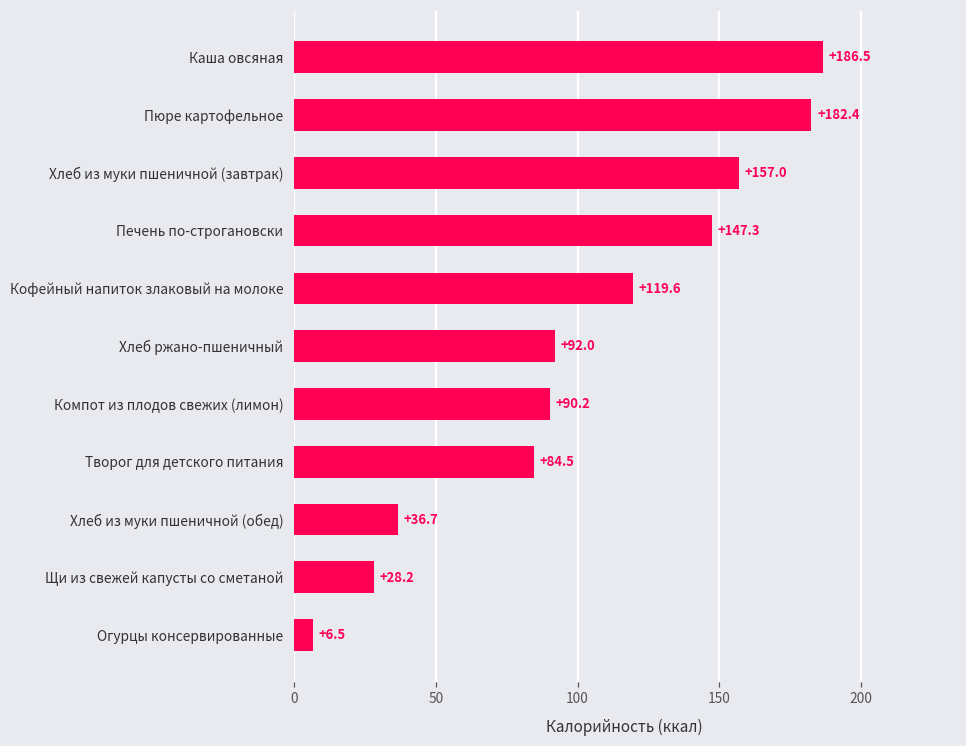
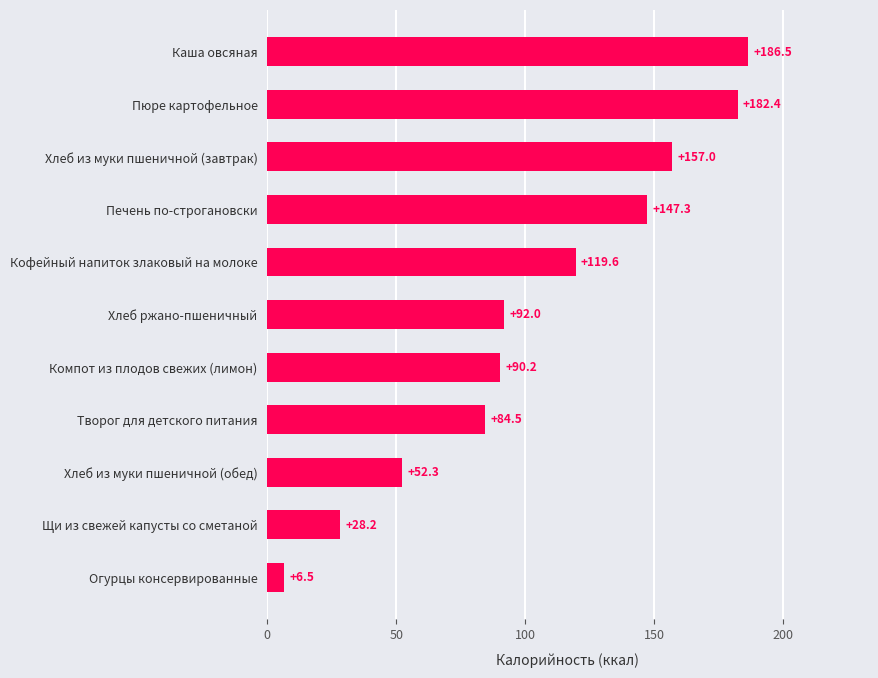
Хлеб из муки пшеничной (обед): +36.7 -> +52.3
